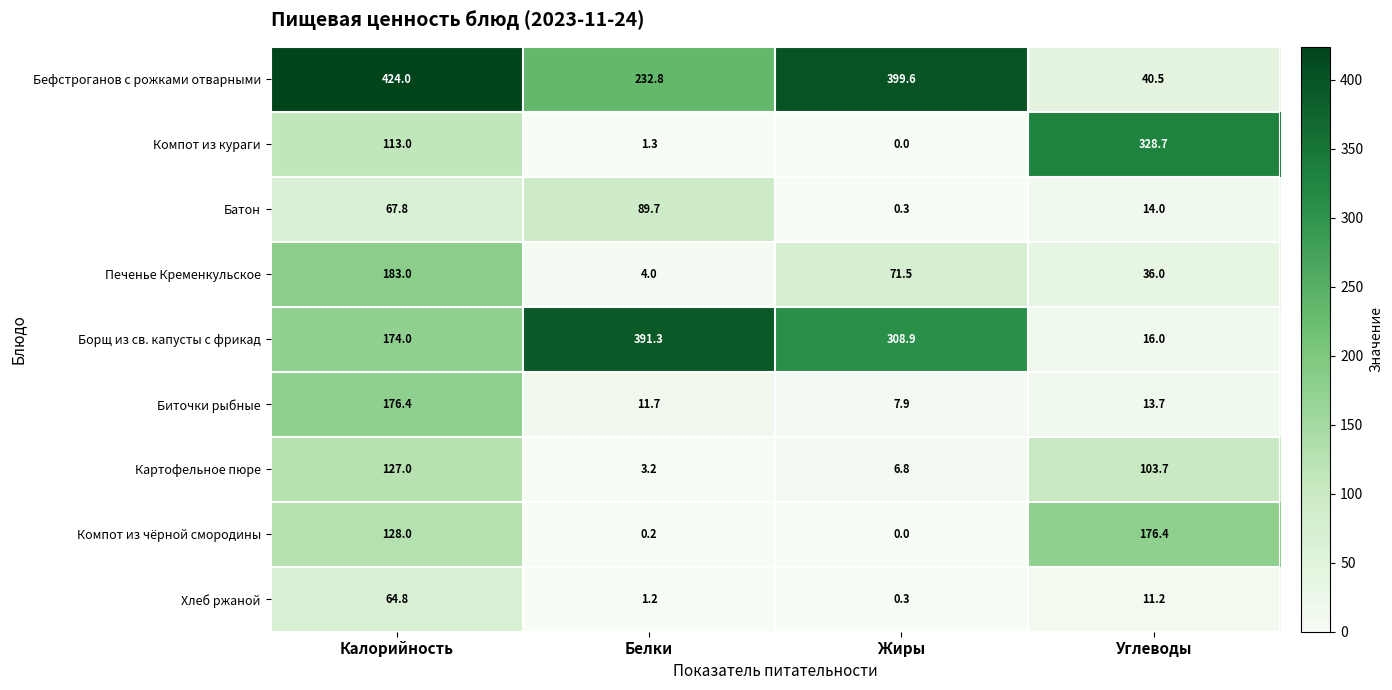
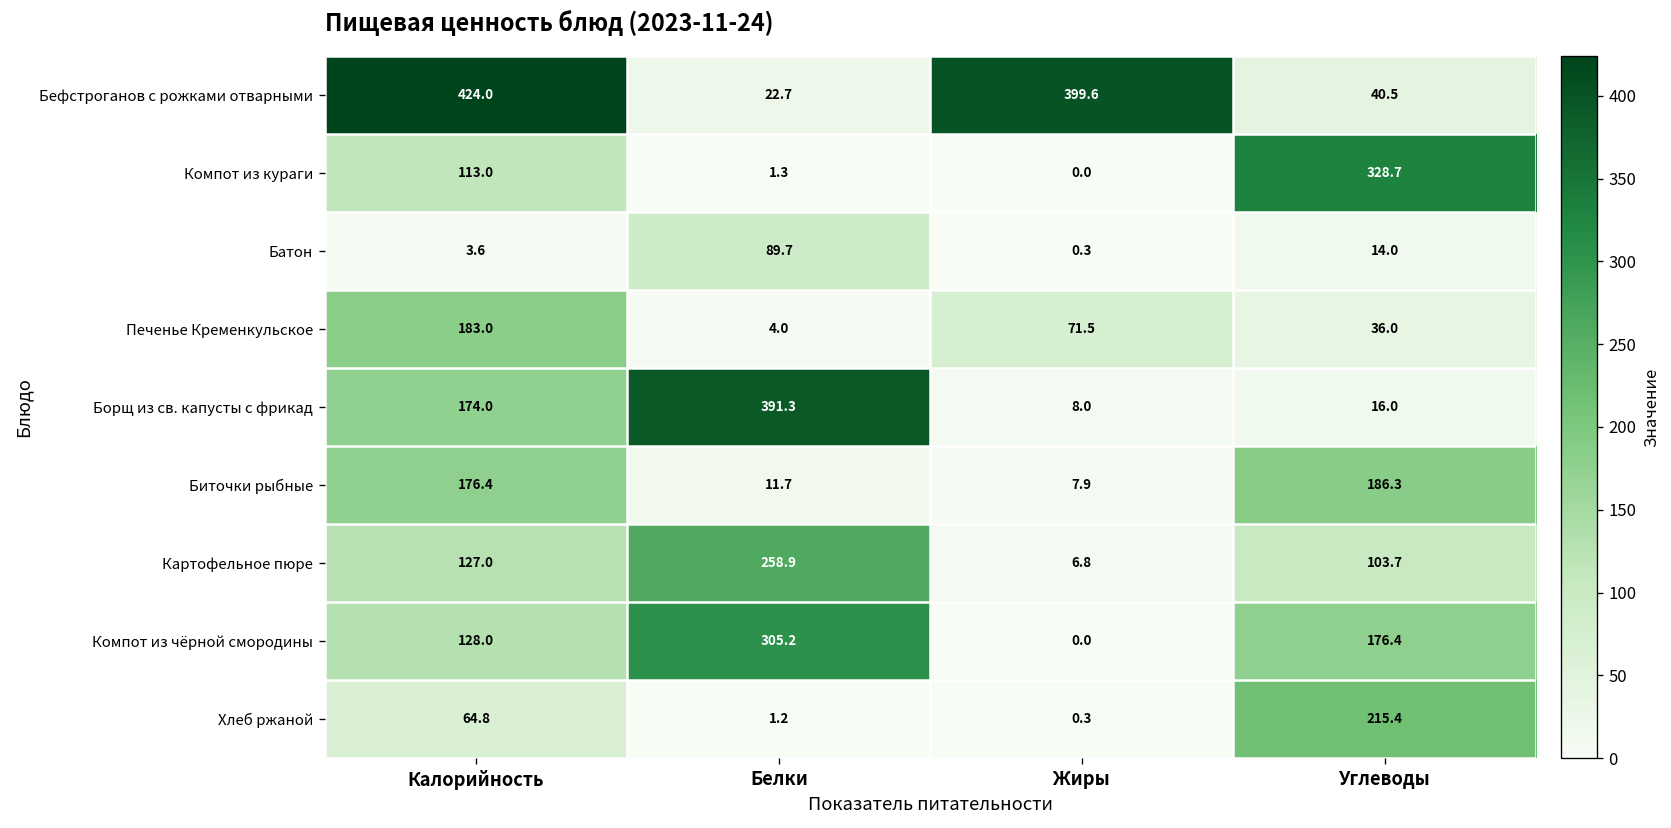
Бефстроганов с рожками отварными, Белки: 232.8 -> 22.7
Батон, Калорийность: 67.8 -> 3.6
Борщ из св. капусты с фрикад, Жиры: 308.9 -> 8.0
Биточки рыбные, Углеводы: 13.7 -> 186.3
Картофельное пюре, Белки: 3.2 -> 258.9
Компот из чёрной смородины, Белки: 0.2 -> 305.2
Хлеб ржаной, Углеводы: 11.2 -> 215.4
